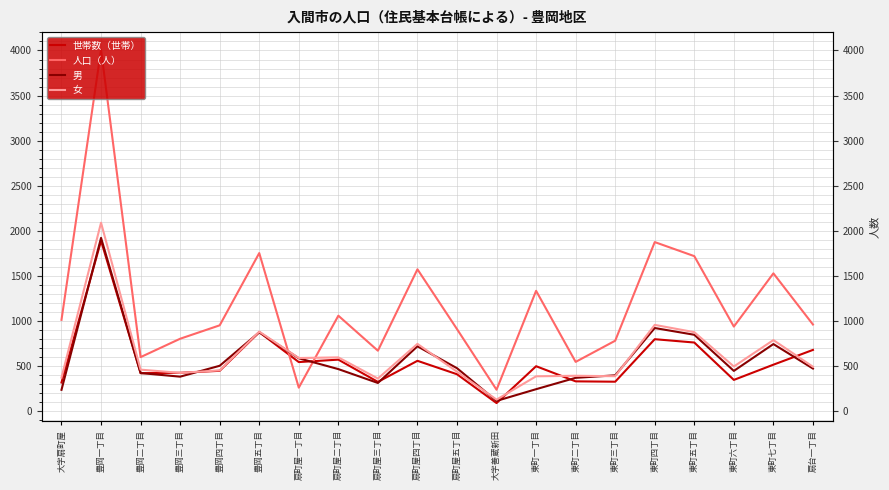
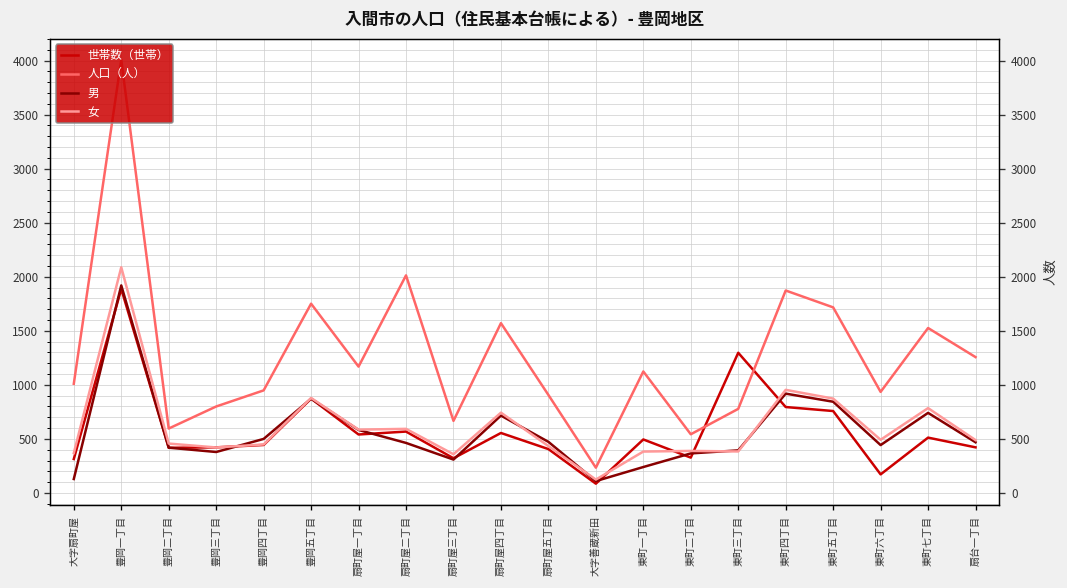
男, 大字扇町屋: 200 -> 100
人口（人）, 扇町屋一丁目: 300 -> 1200
人口（人）, 扇町屋二丁目: 1100 -> 2000
人口（人）, 東町一丁目: 1300 -> 1100
世帯数（世帯）, 東町三丁目: 300 -> 1300
世帯数（世帯）, 東町六丁目: 300 -> 200
世帯数（世帯）, 扇台一丁目: 700 -> 400
人口（人）, 扇台一丁目: 1000 -> 1300
